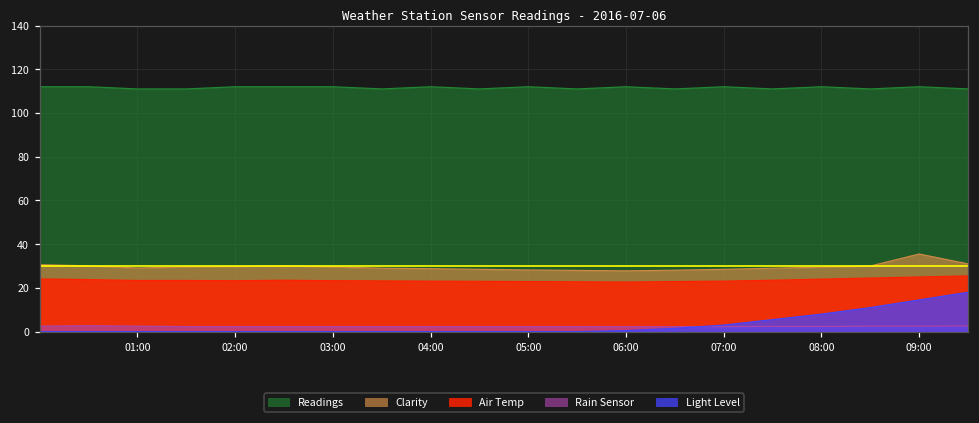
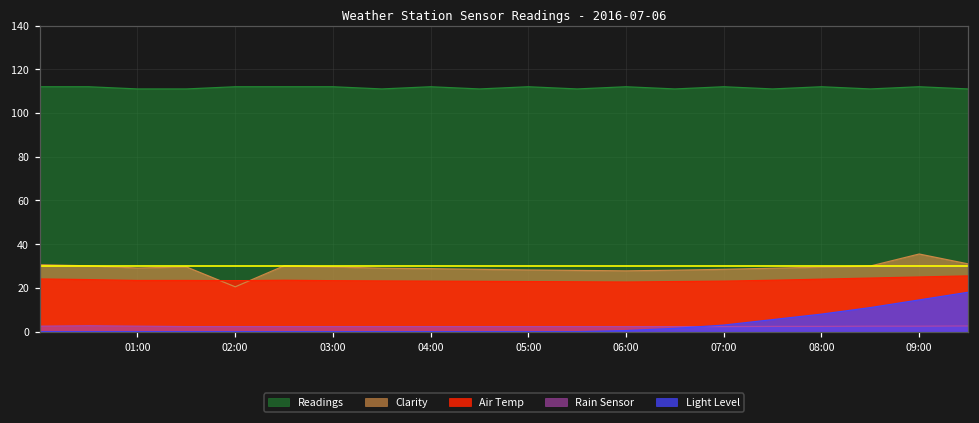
Clarity, 02:00: 30 -> 21
